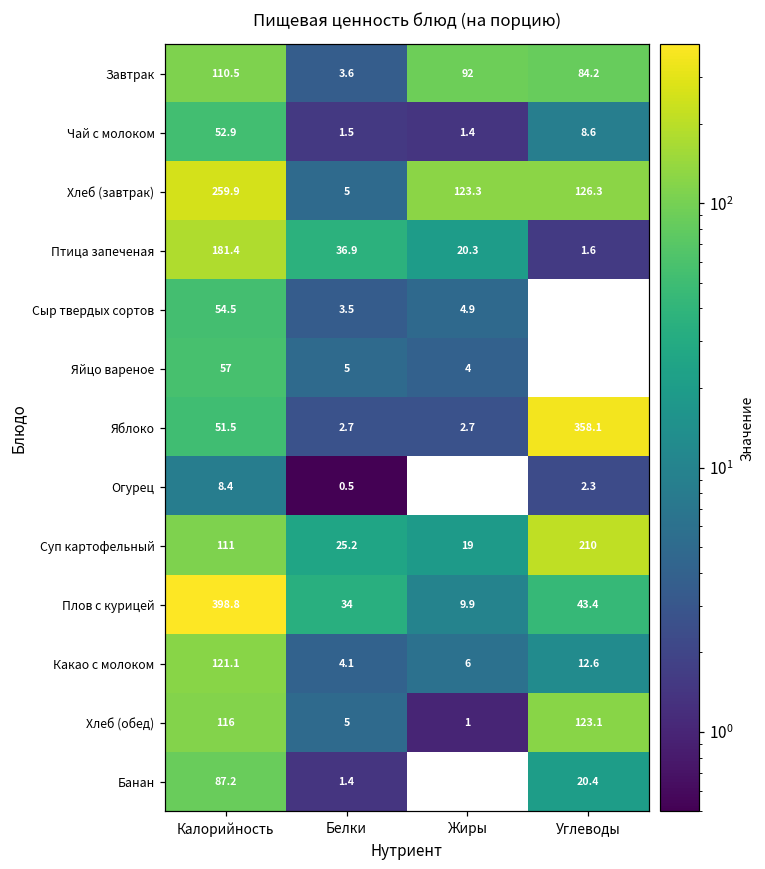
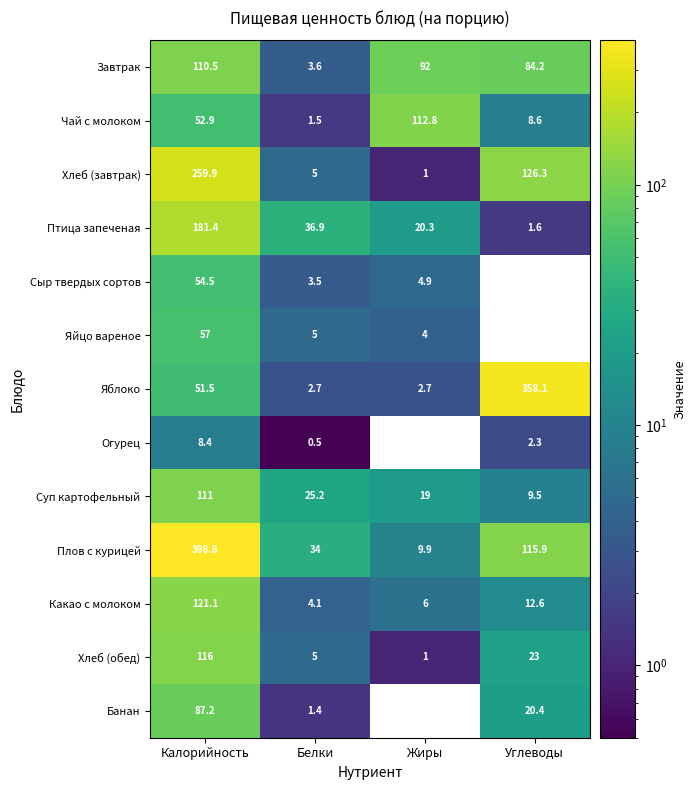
Чай с молоком, Жиры: 1.4 -> 112.8
Хлеб (завтрак), Жиры: 123.3 -> 1
Суп картофельный, Углеводы: 210 -> 9.5
Плов с курицей, Углеводы: 43.4 -> 115.9
Хлеб (обед), Углеводы: 123.1 -> 23
